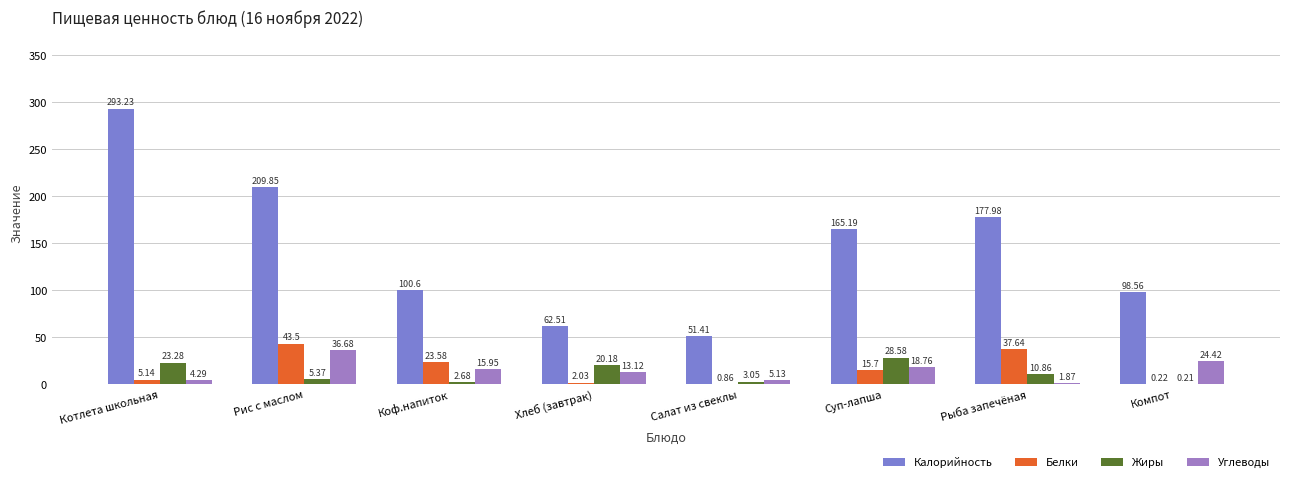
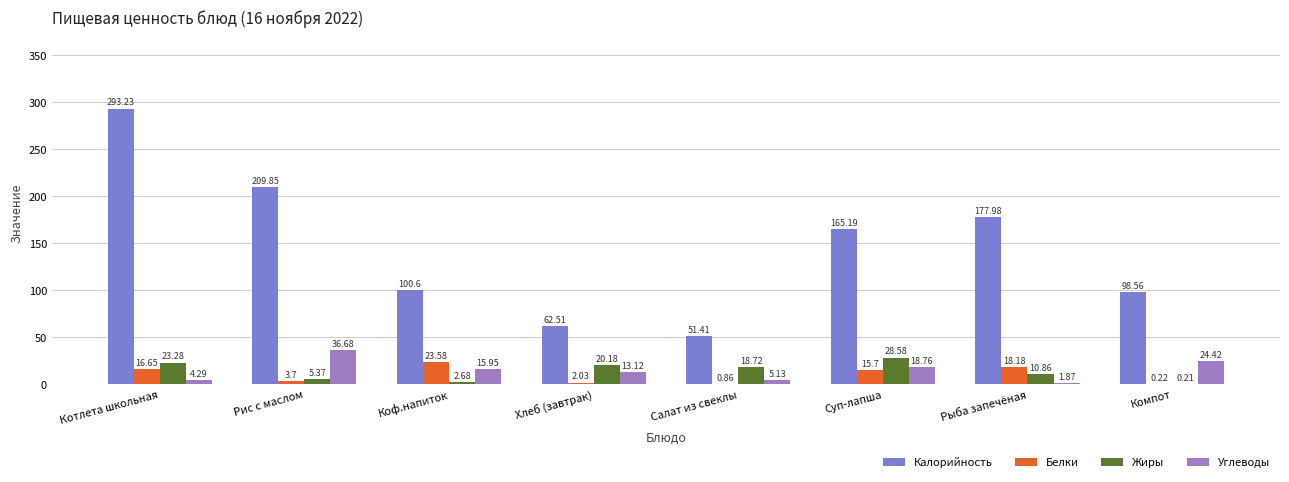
Белки, Котлета школьная: 5.14 -> 16.65
Белки, Рис с маслом: 43.5 -> 3.7
Жиры, Салат из свеклы: 3.05 -> 18.72
Белки, Рыба запечёная: 37.64 -> 18.18
